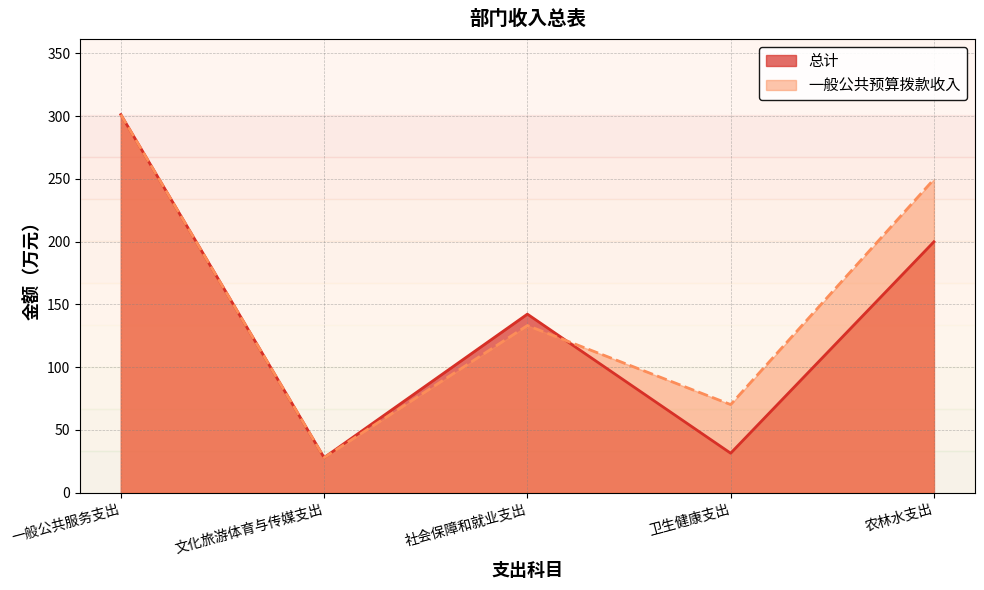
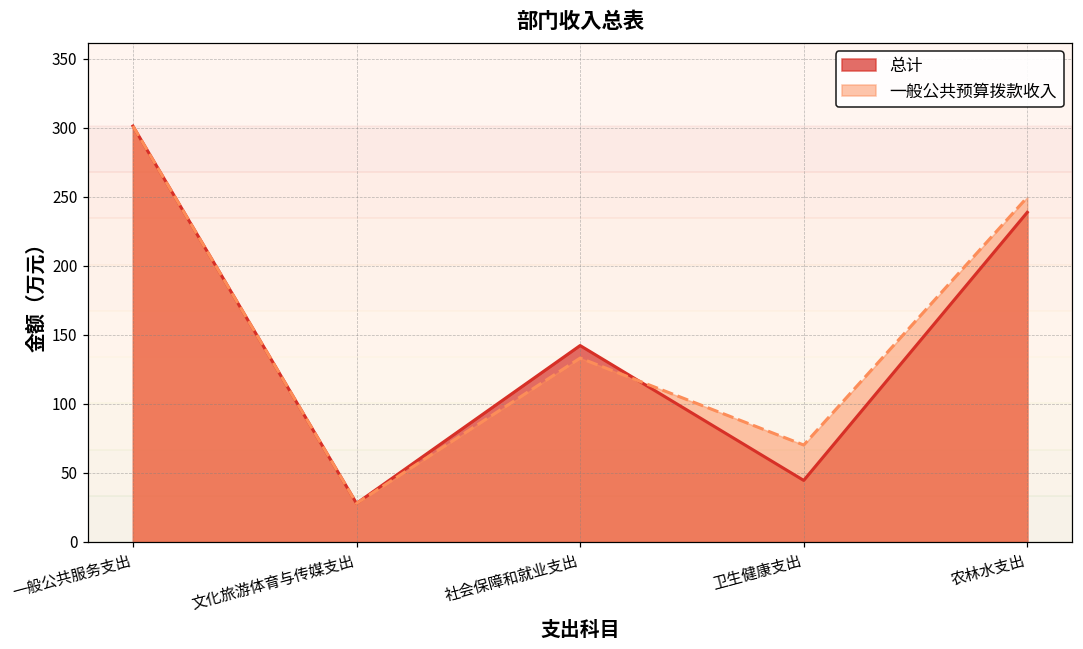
总计, 卫生健康支出: 31 -> 45
总计, 农林水支出: 200 -> 239
